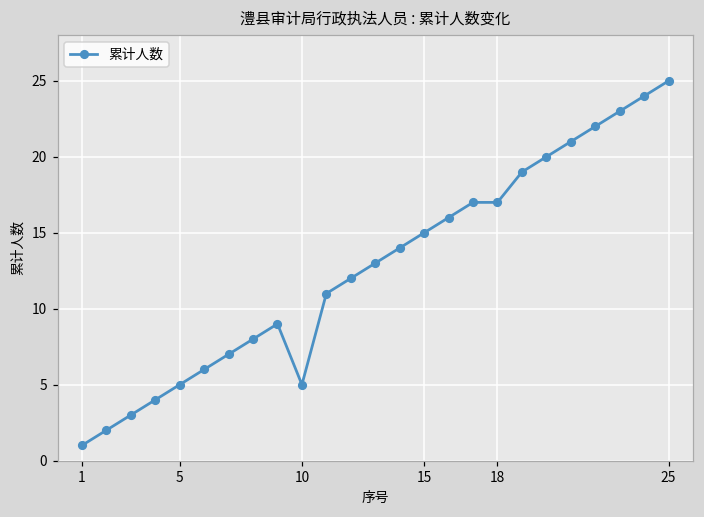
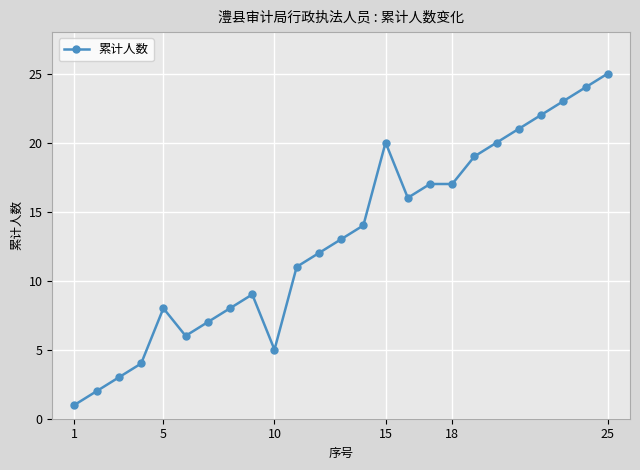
5: 5 -> 8
15: 15 -> 20
